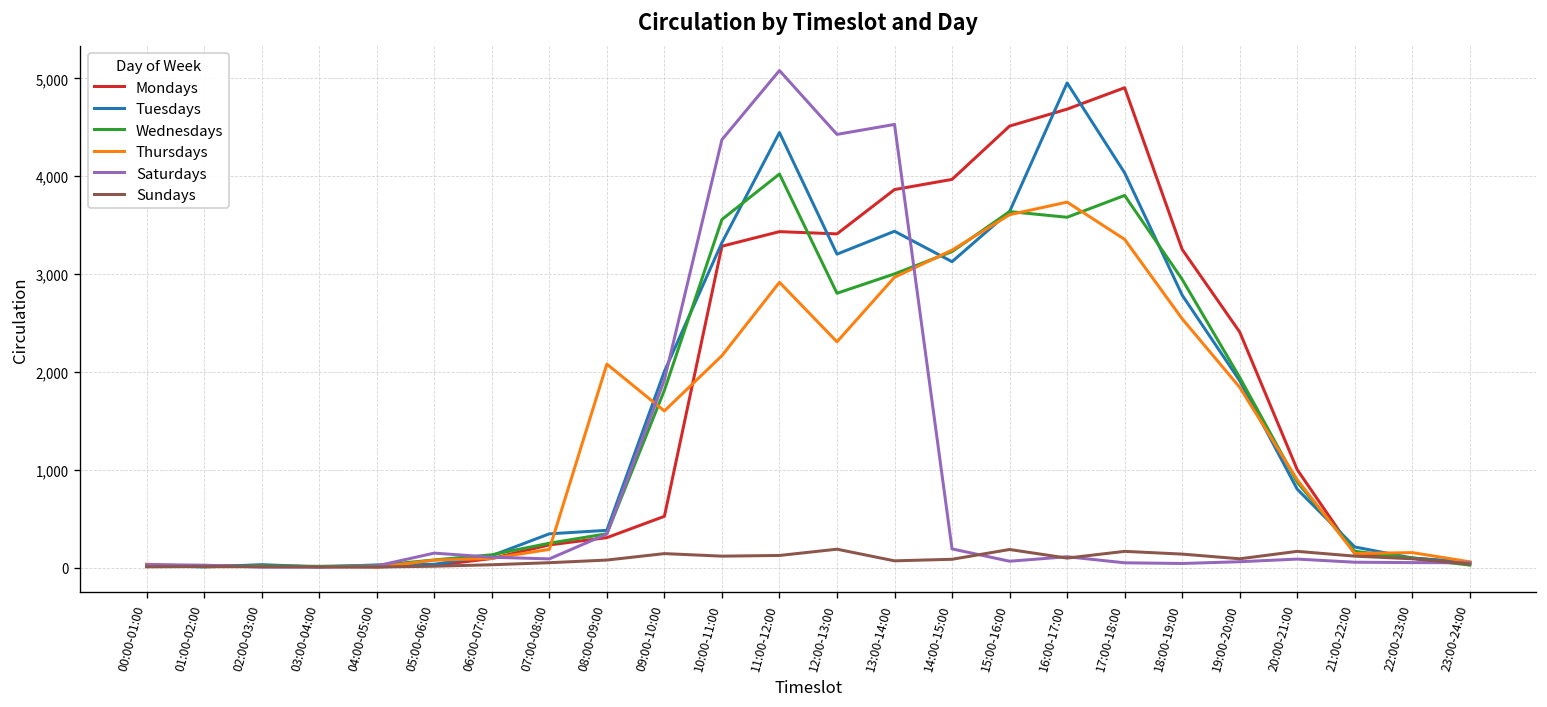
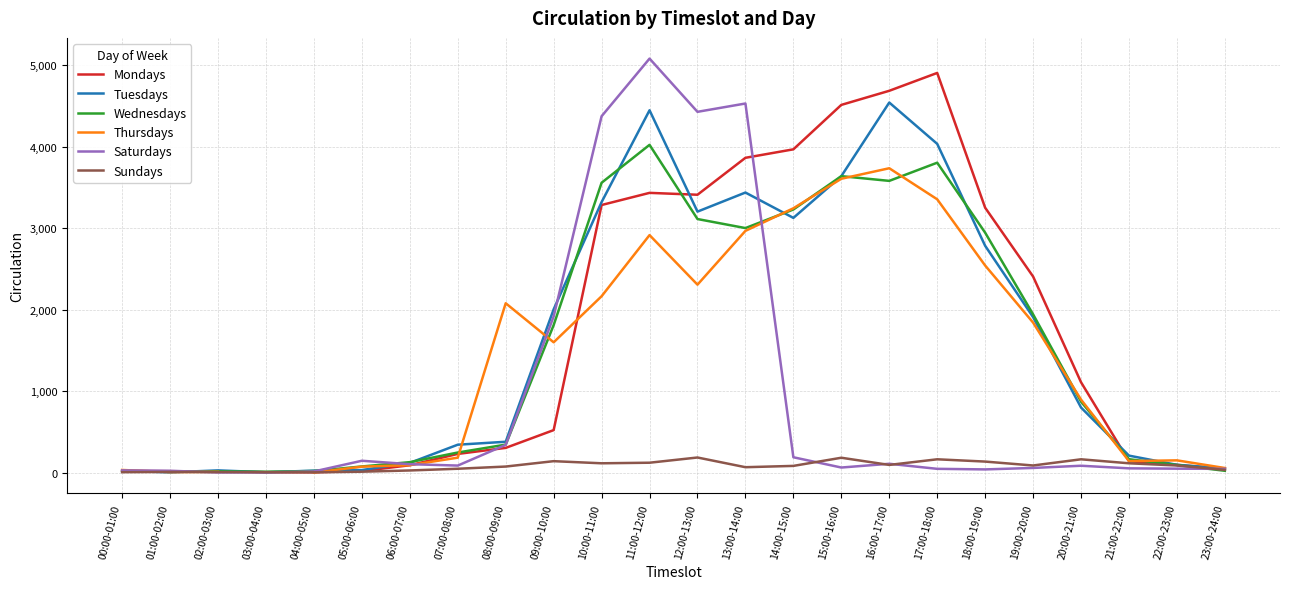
Wednesdays, 12:00-13:00: 2,800 -> 3,100
Tuesdays, 16:00-17:00: 5,000 -> 4,500
Mondays, 20:00-21:00: 1,000 -> 1,100
